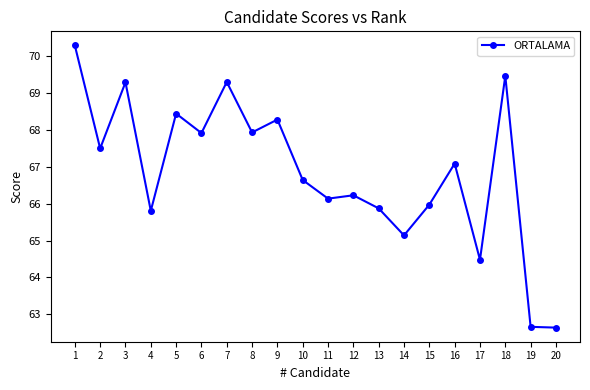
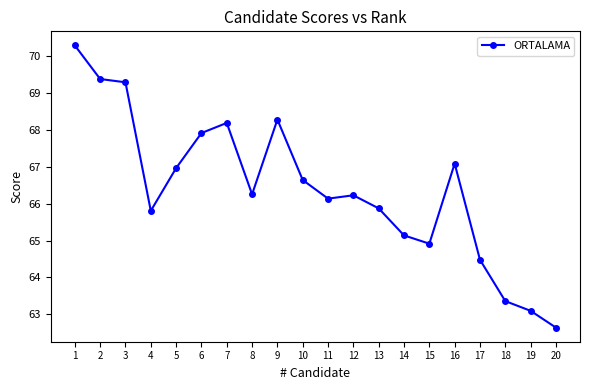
2: 67.5 -> 69.4
5: 68.4 -> 67.0
7: 69.3 -> 68.2
8: 67.9 -> 66.3
15: 66.0 -> 64.9
18: 69.5 -> 63.4
19: 62.7 -> 63.1
